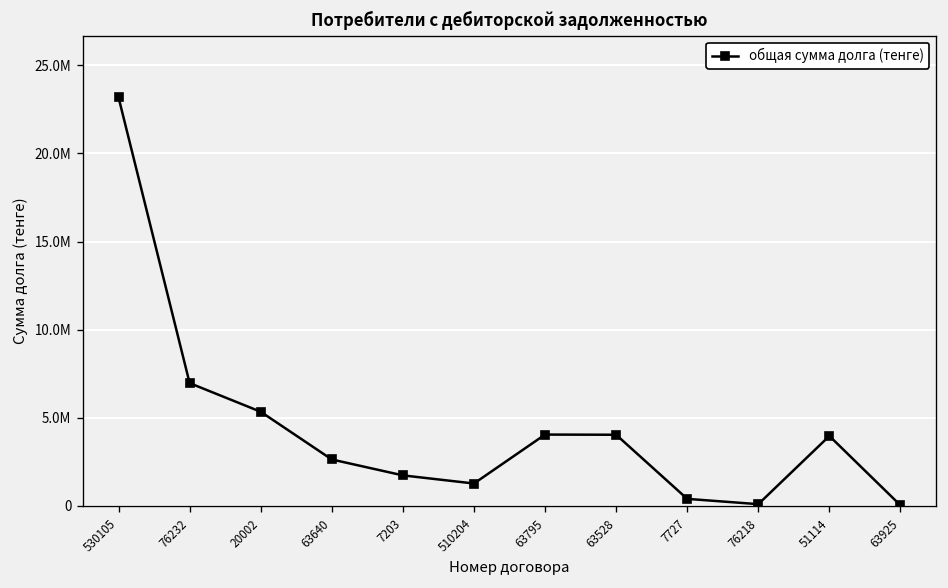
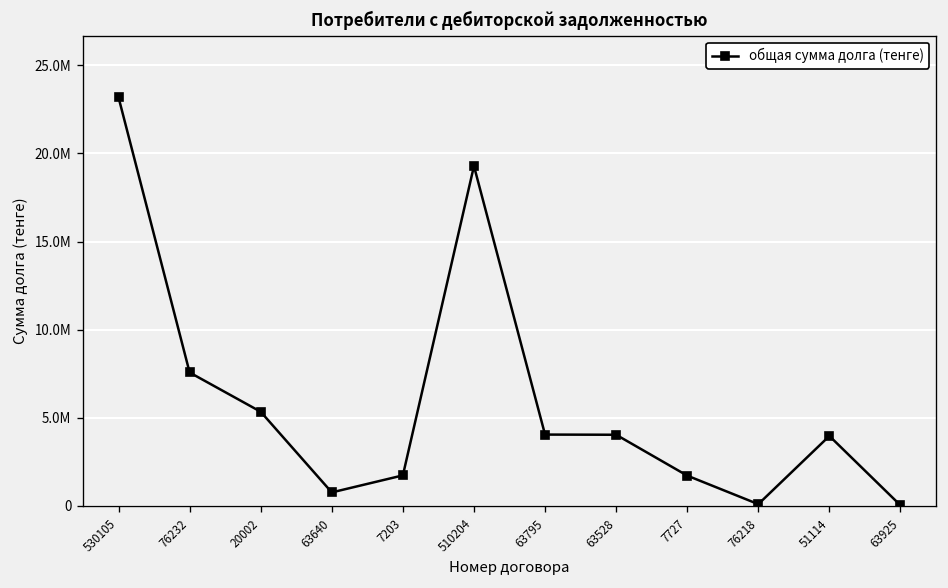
76232: 7000000 -> 7600000
63640: 2600000 -> 800000
510204: 1300000 -> 19300000
7727: 400000 -> 1700000
